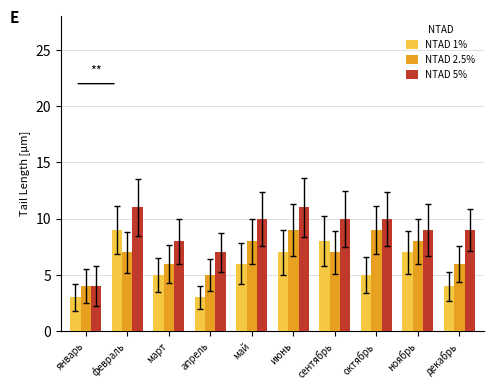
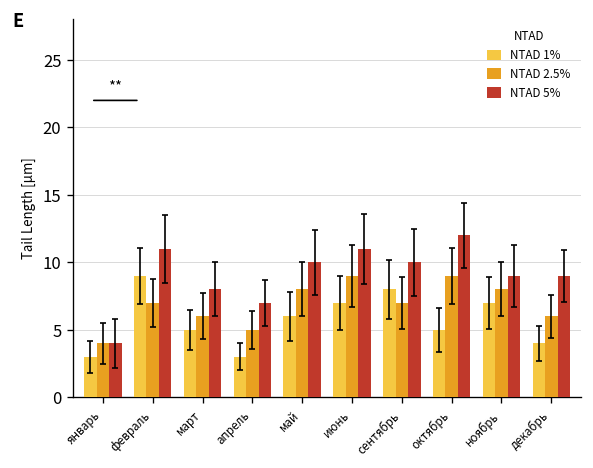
NTAD 5%, октябрь: 10 -> 12
